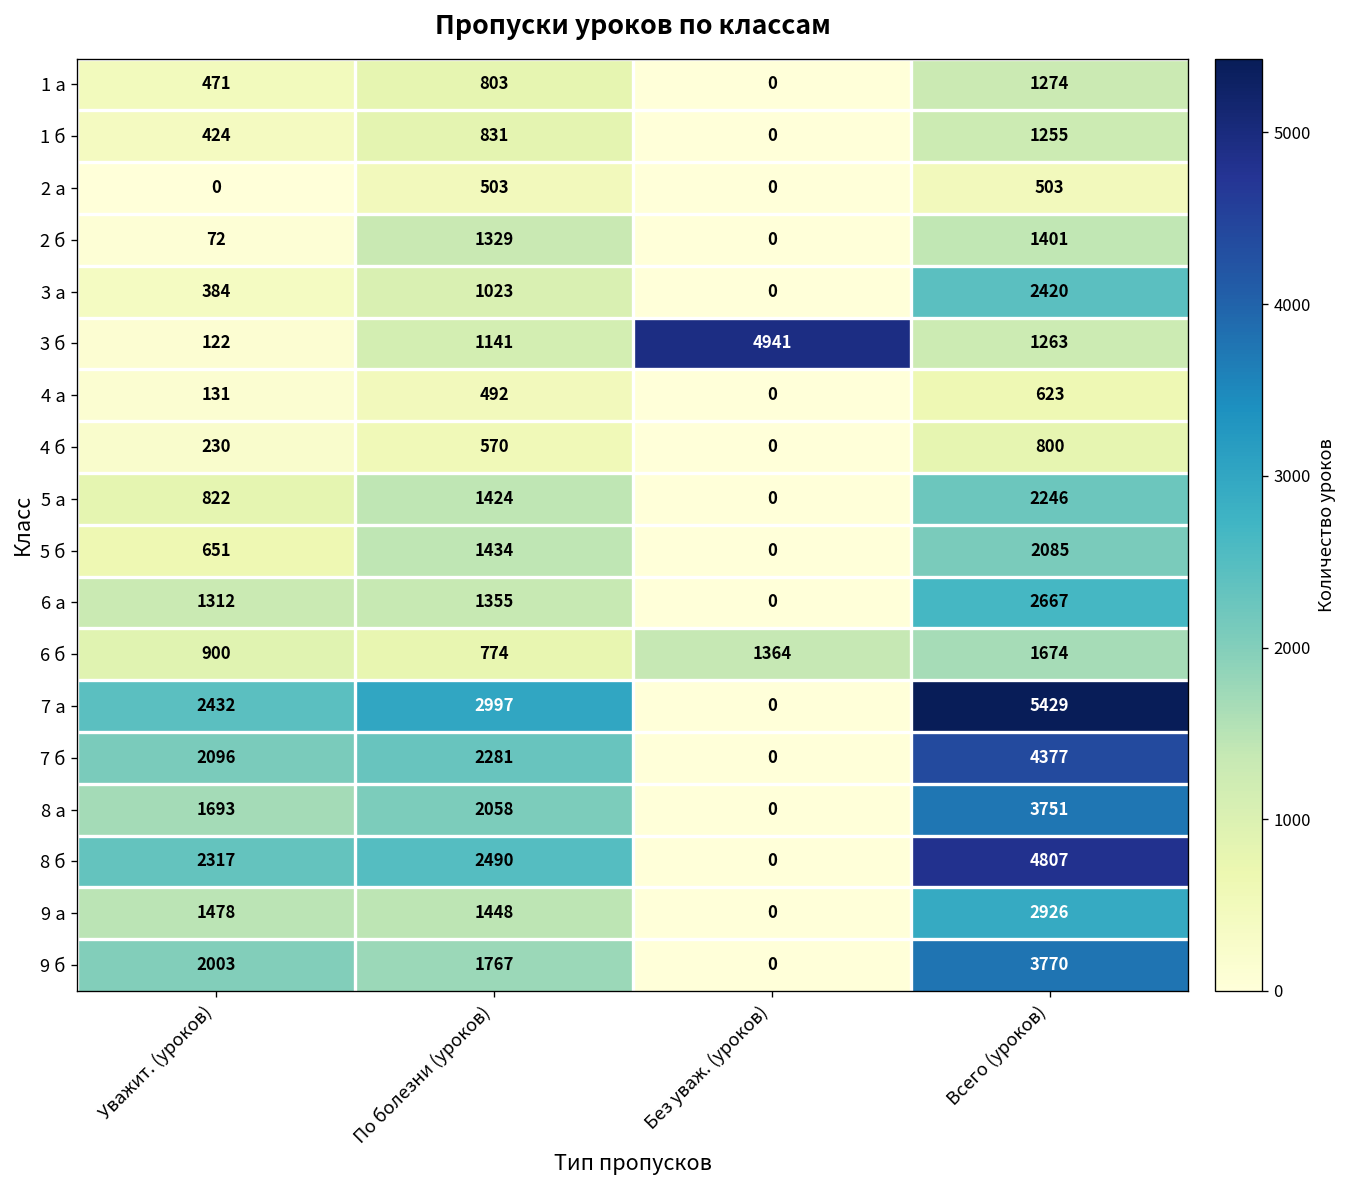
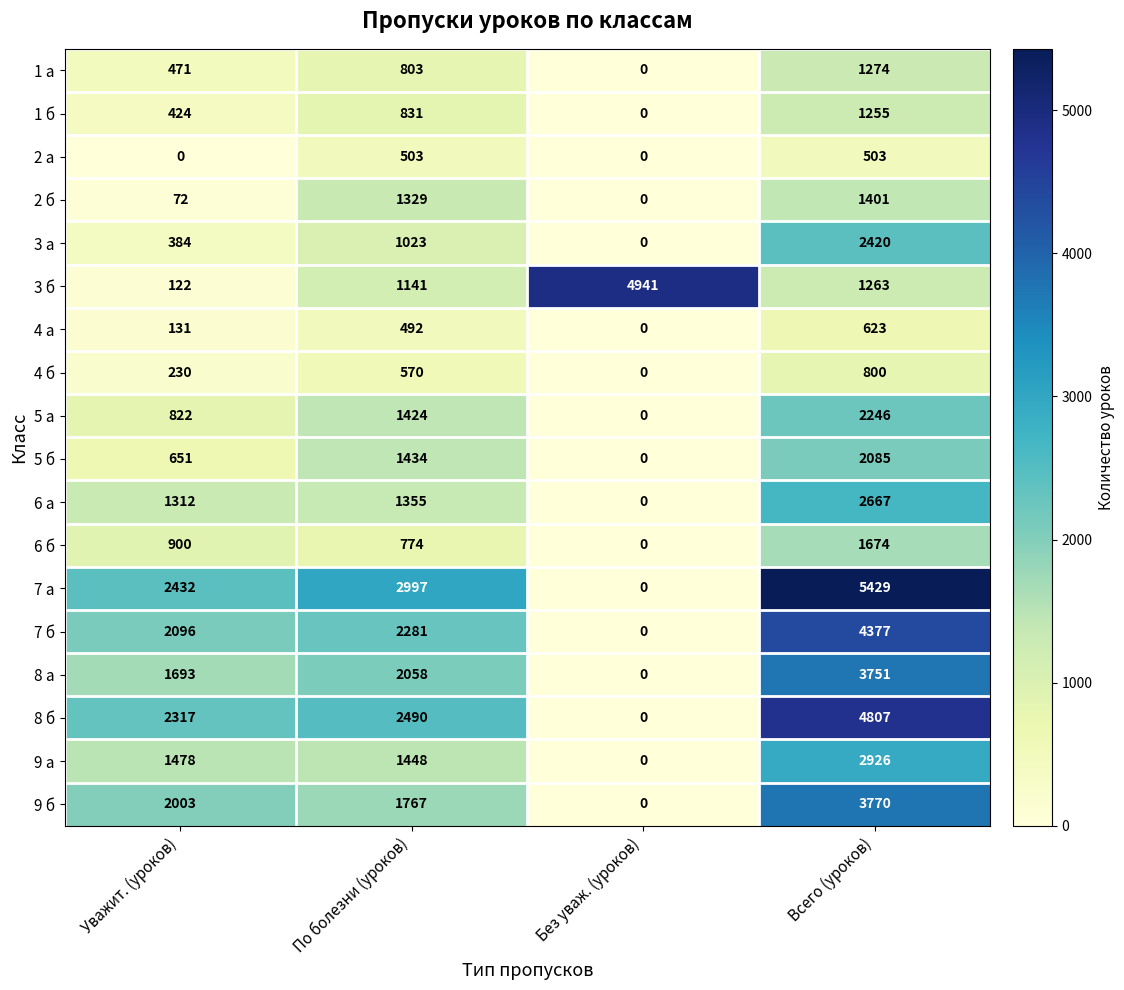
6 б, Без уваж. (уроков): 1364 -> 0
